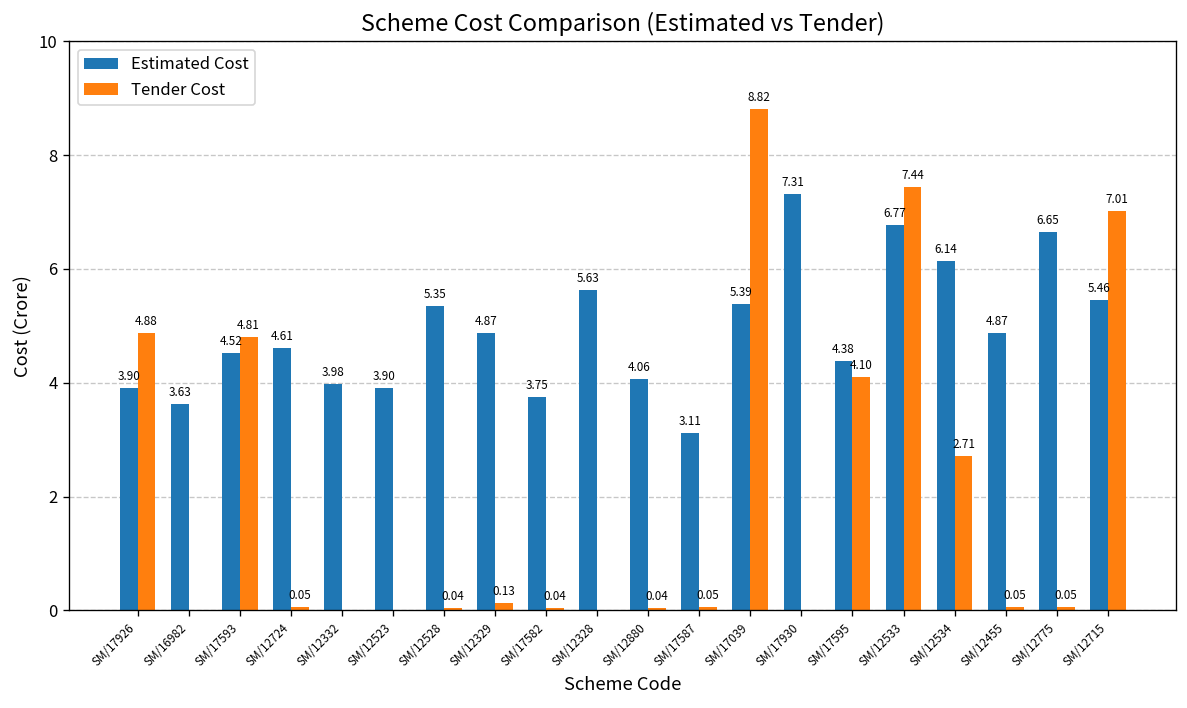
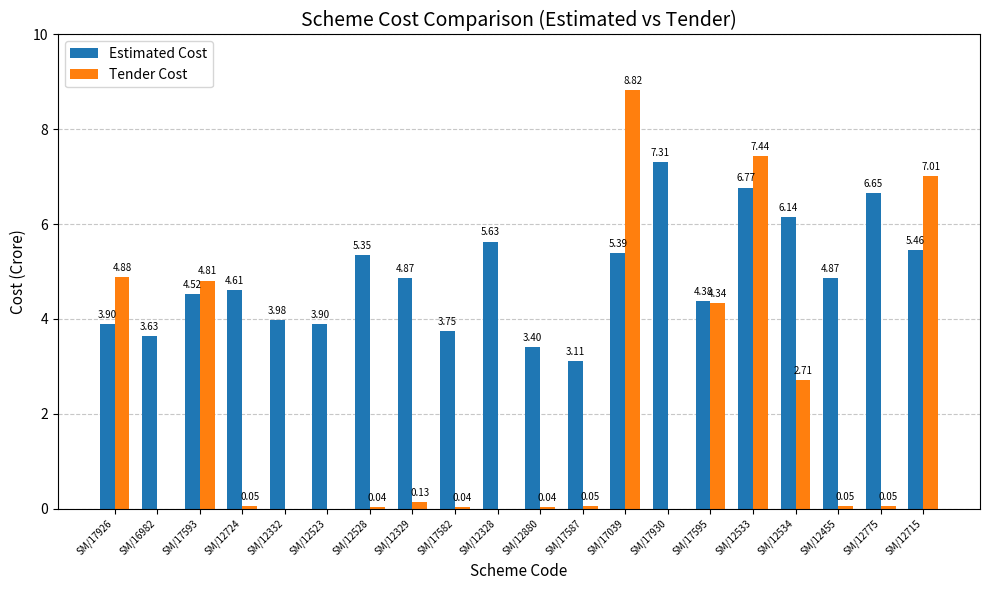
Estimated Cost, SM/12880: 4.06 -> 3.40
Tender Cost, SM/17595: 4.10 -> 4.34
